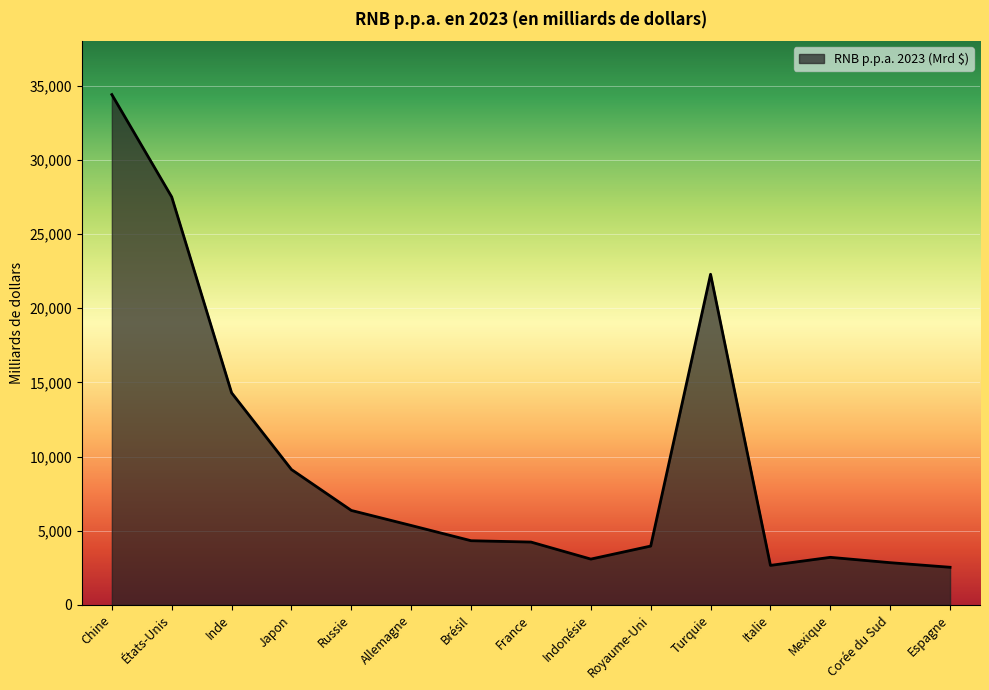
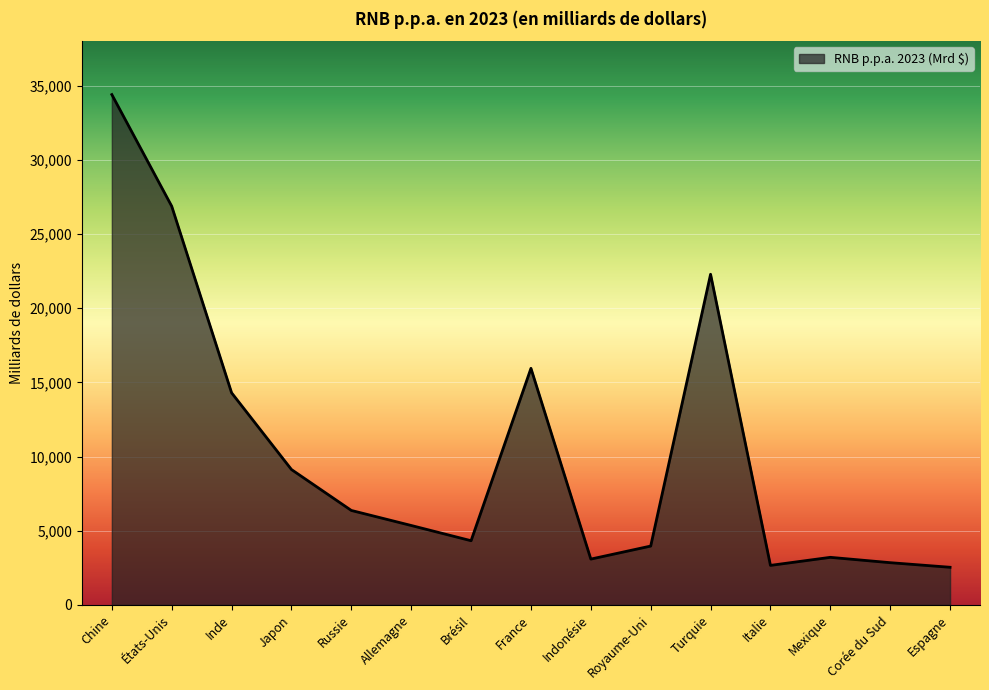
États-Unis: 27,500 -> 26,900
France: 4,200 -> 15,900
